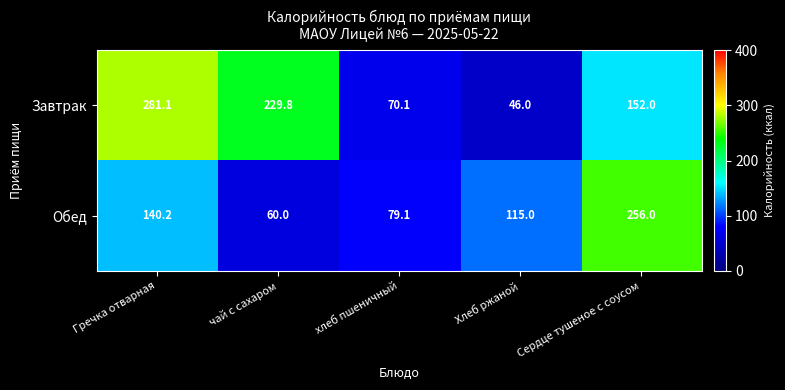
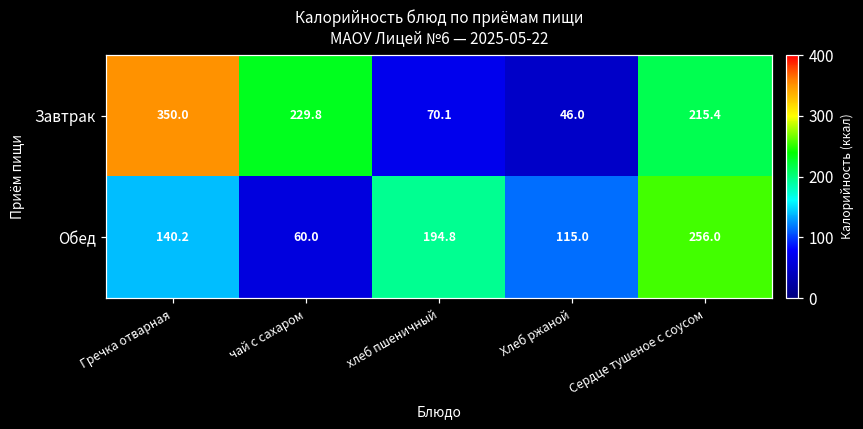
Завтрак, Гречка отварная: 281.1 -> 350.0
Завтрак, Сердце тушеное с соусом: 152.0 -> 215.4
Обед, хлеб пшеничный: 79.1 -> 194.8
